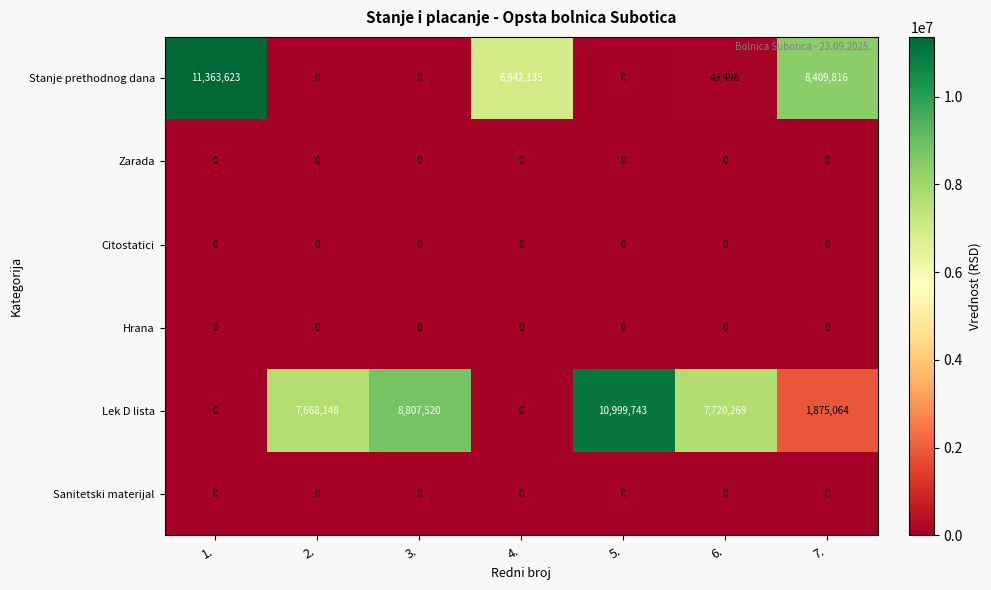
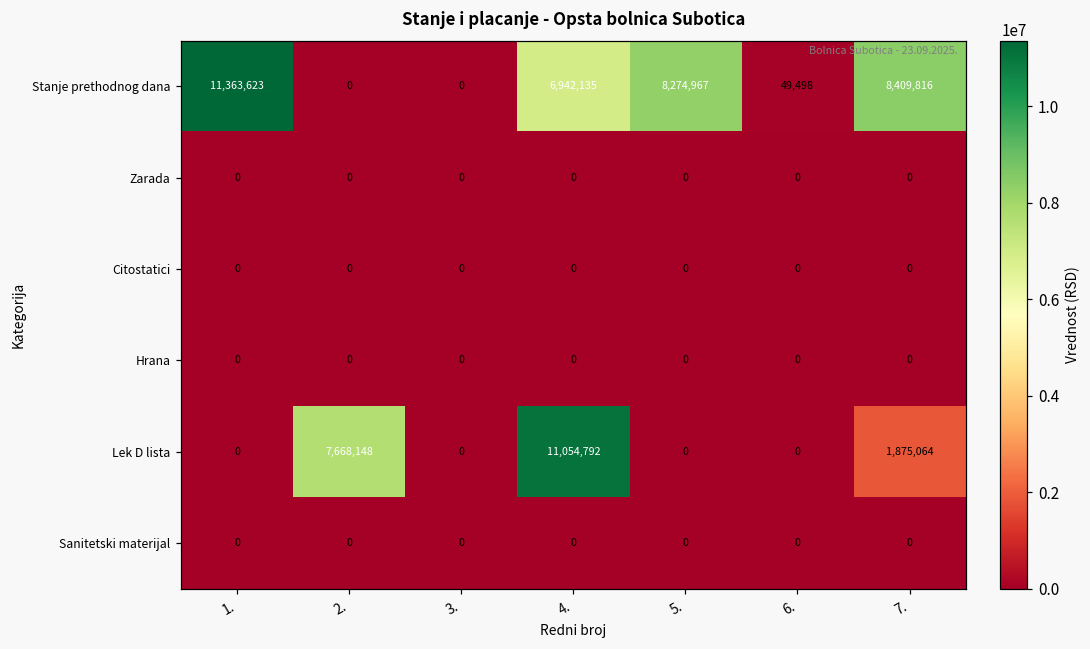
Stanje prethodnog dana, 5.: 0 -> 8,274,967
Lek D lista, 3.: 8,807,520 -> 0
Lek D lista, 4.: 0 -> 11,054,792
Lek D lista, 5.: 10,999,743 -> 0
Lek D lista, 6.: 7,720,269 -> 0
